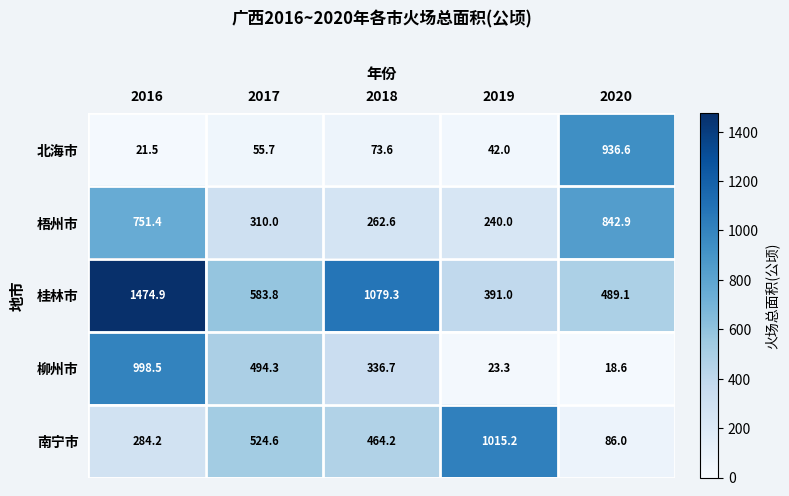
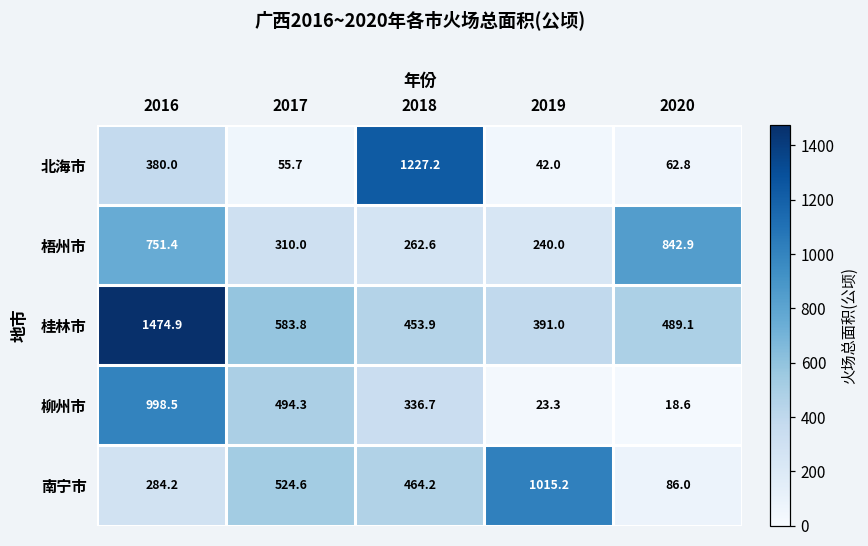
北海市, 2016: 21.5 -> 380.0
北海市, 2018: 73.6 -> 1227.2
北海市, 2020: 936.6 -> 62.8
桂林市, 2018: 1079.3 -> 453.9
